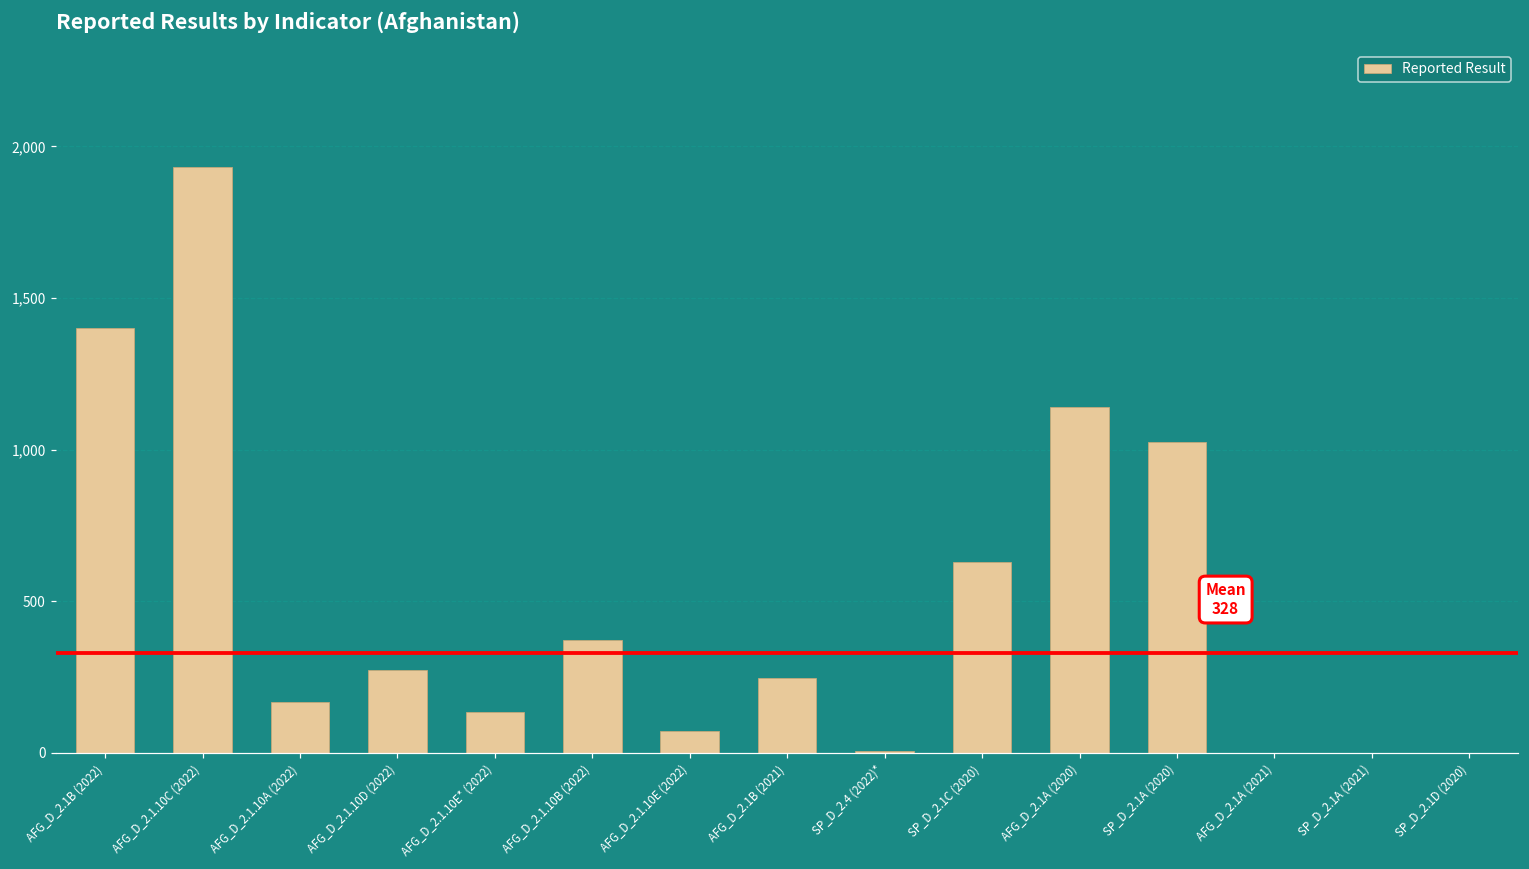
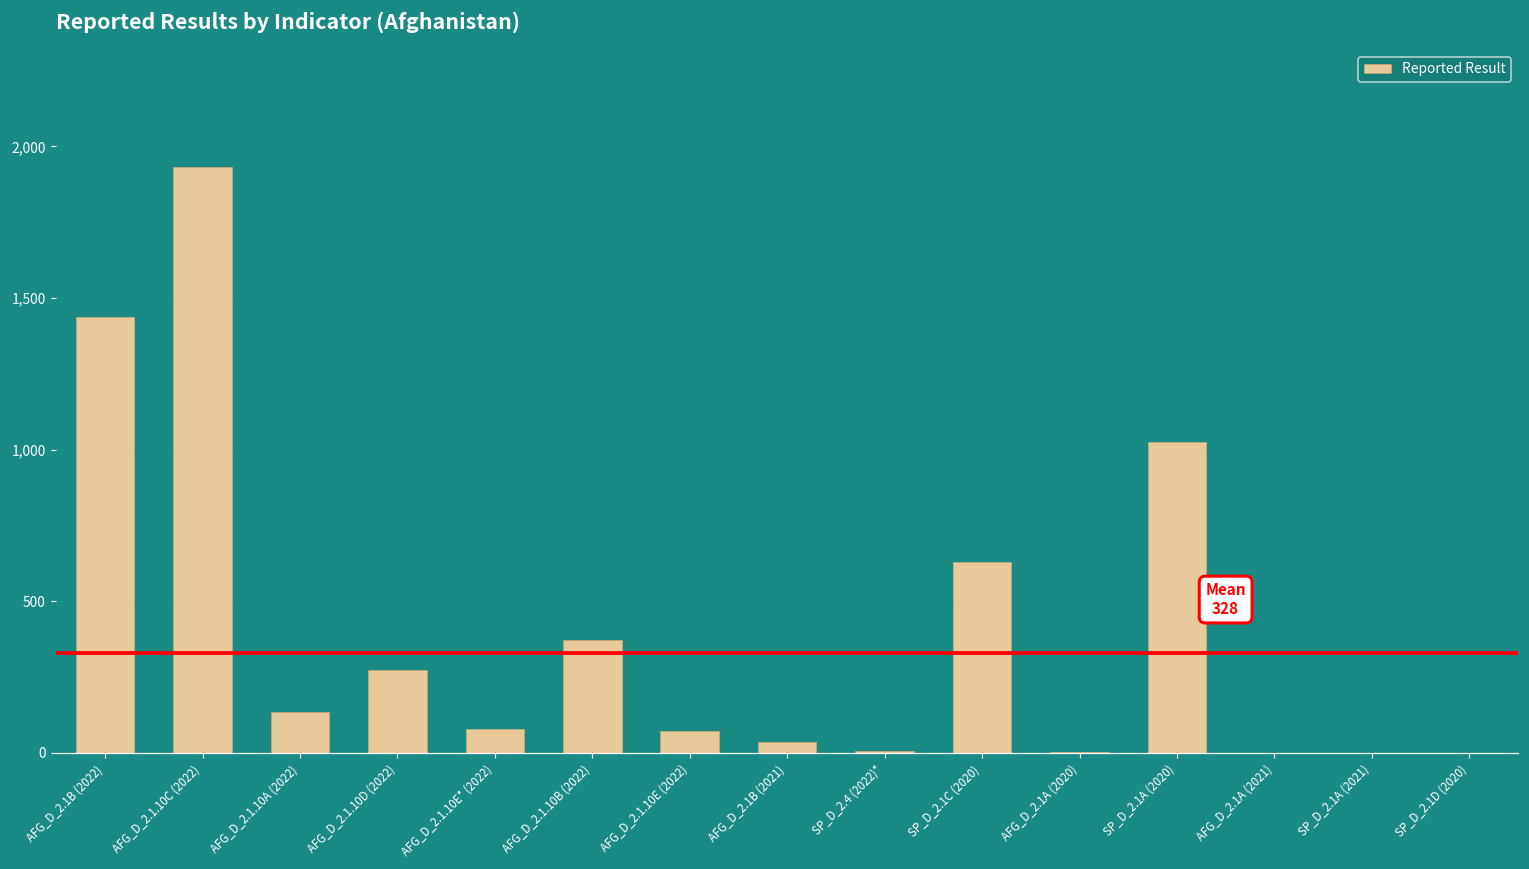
AFG_D_2.1B (2022): 1,400 -> 1,440
AFG_D_2.1.10A (2022): 170 -> 130
AFG_D_2.1.10E* (2022): 130 -> 80
AFG_D_2.1B (2021): 250 -> 40
AFG_D_2.1A (2020): 1,140 -> 0
